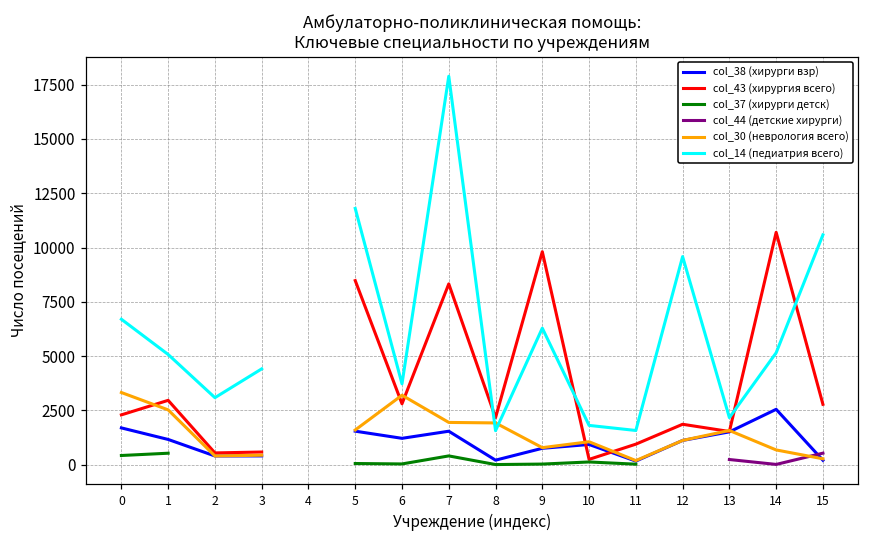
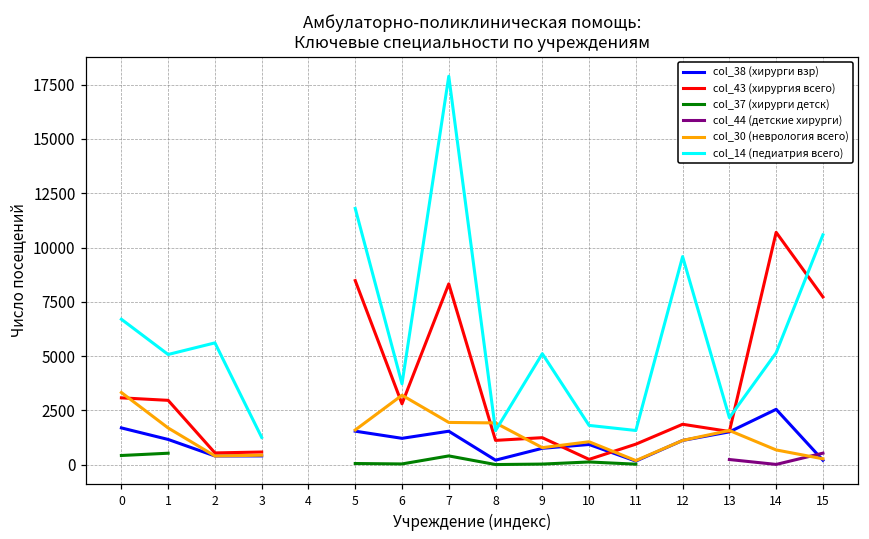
col_43 (хирургия всего), 0: 2300 -> 3100
col_30 (неврология всего), 1: 2500 -> 1700
col_14 (педиатрия всего), 2: 3100 -> 5600
col_14 (педиатрия всего), 3: 4400 -> 1300
col_43 (хирургия всего), 8: 2200 -> 1100
col_43 (хирургия всего), 9: 9800 -> 1200
col_14 (педиатрия всего), 9: 6300 -> 5100
col_43 (хирургия всего), 15: 2800 -> 7700
